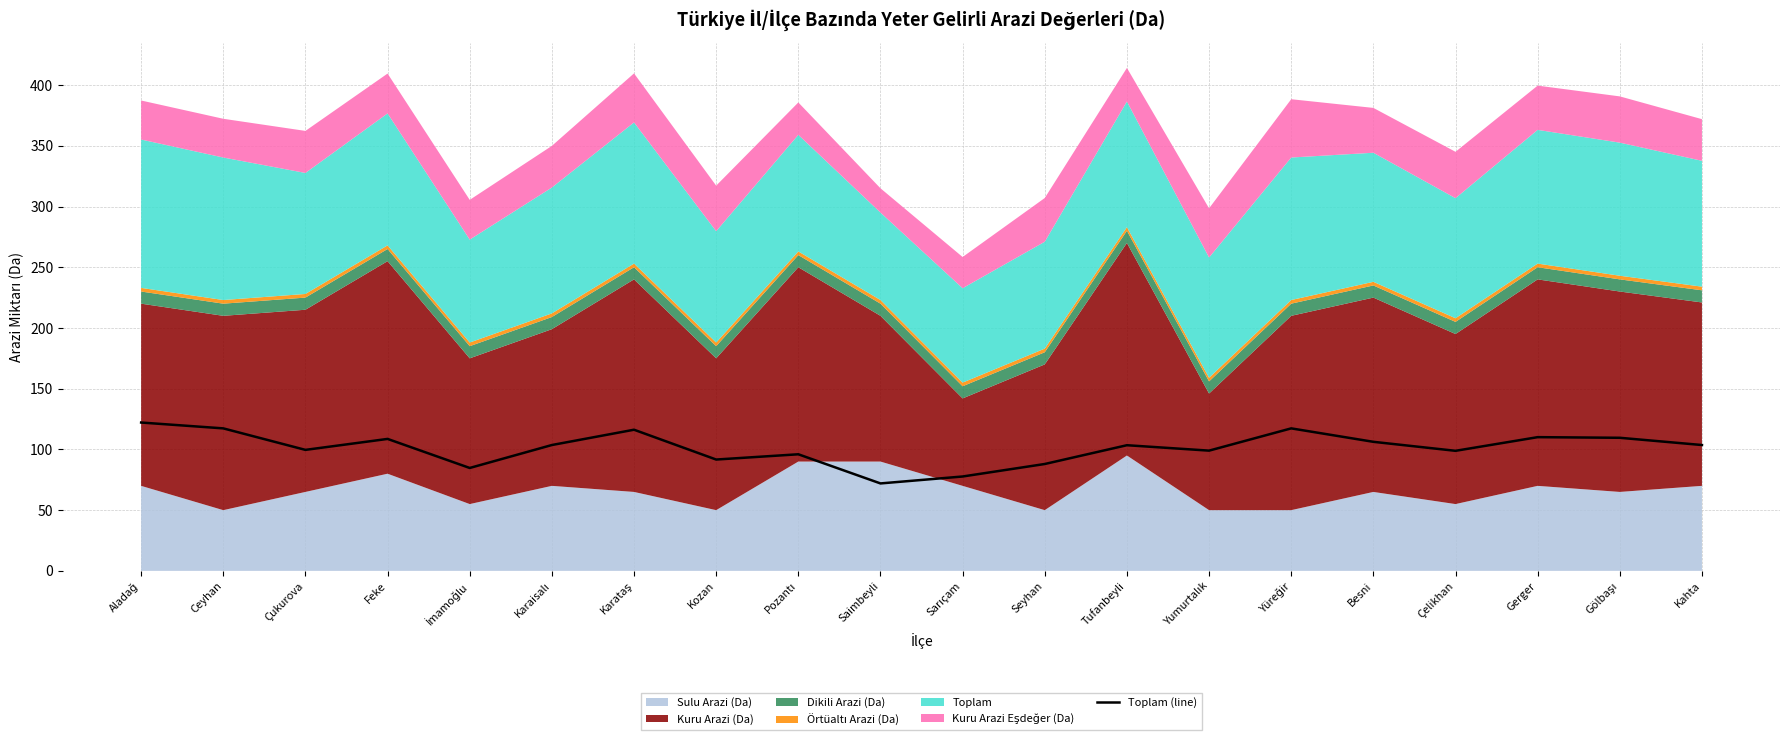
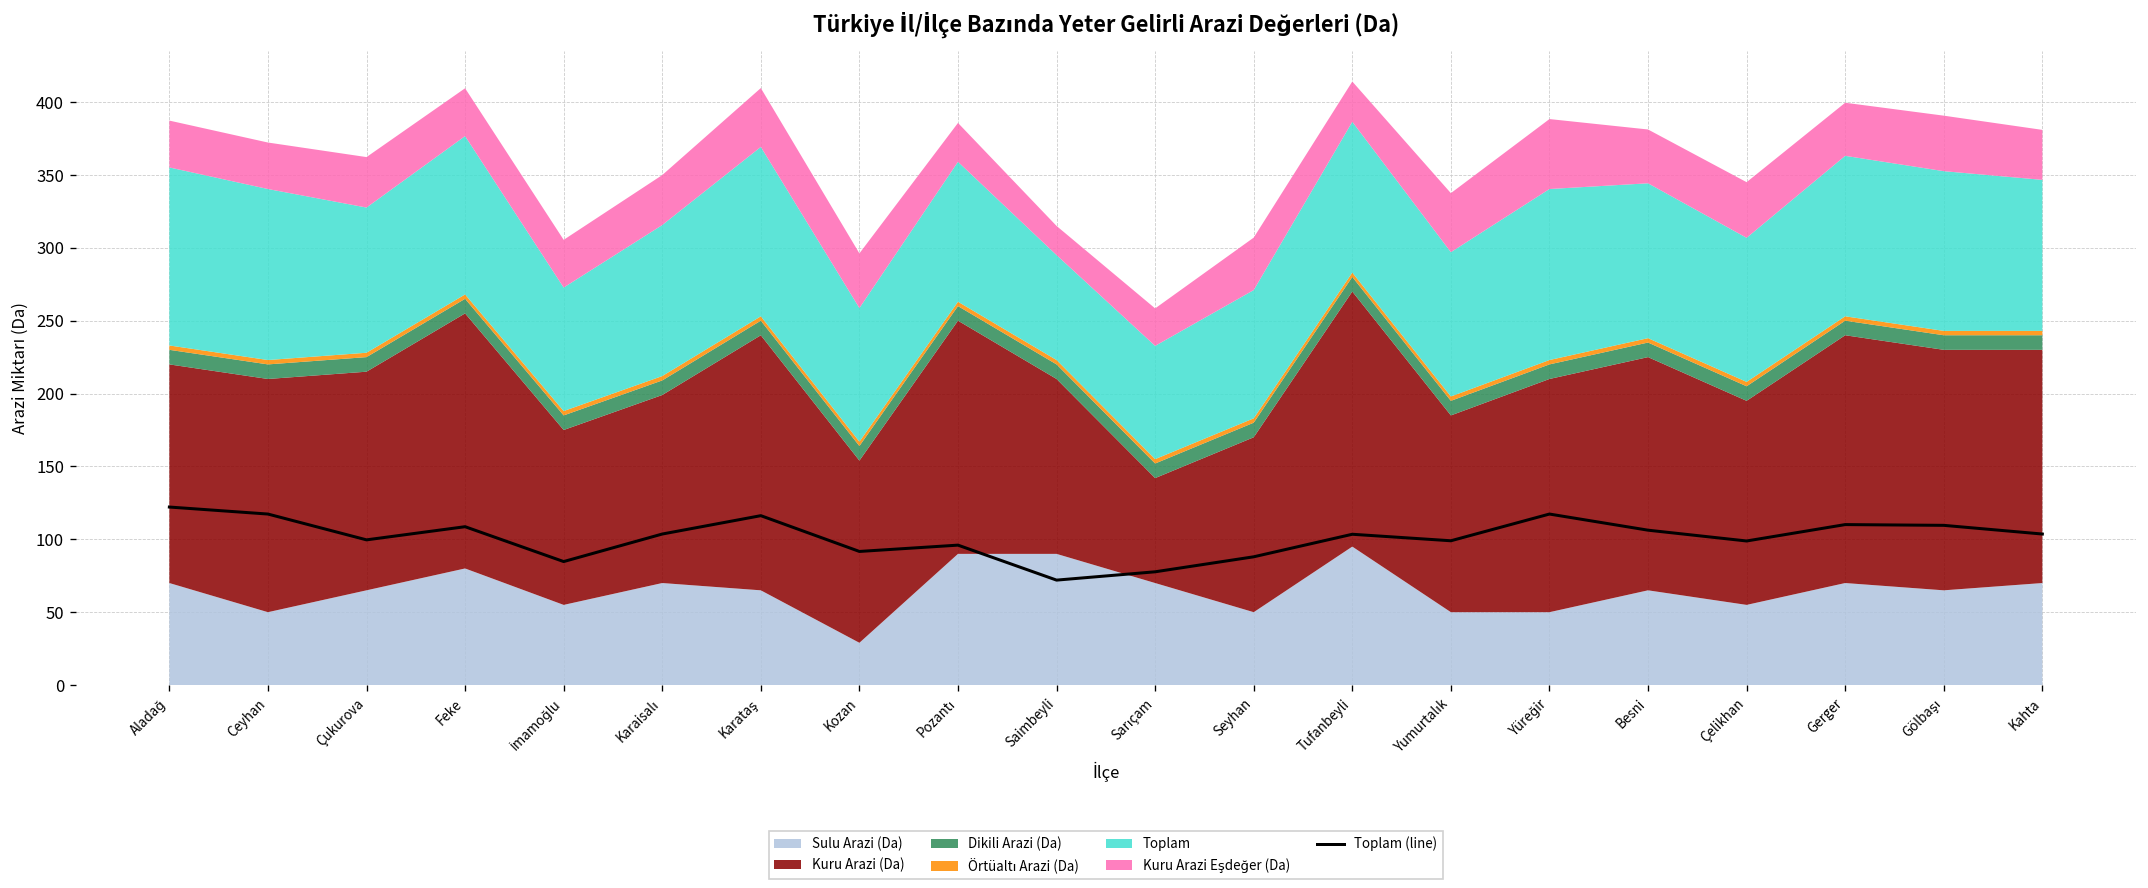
Sulu Arazi (Da), Kozan: 50 -> 29
Kuru Arazi (Da), Yumurtalık: 96 -> 135
Kuru Arazi (Da), Kahta: 151 -> 160
